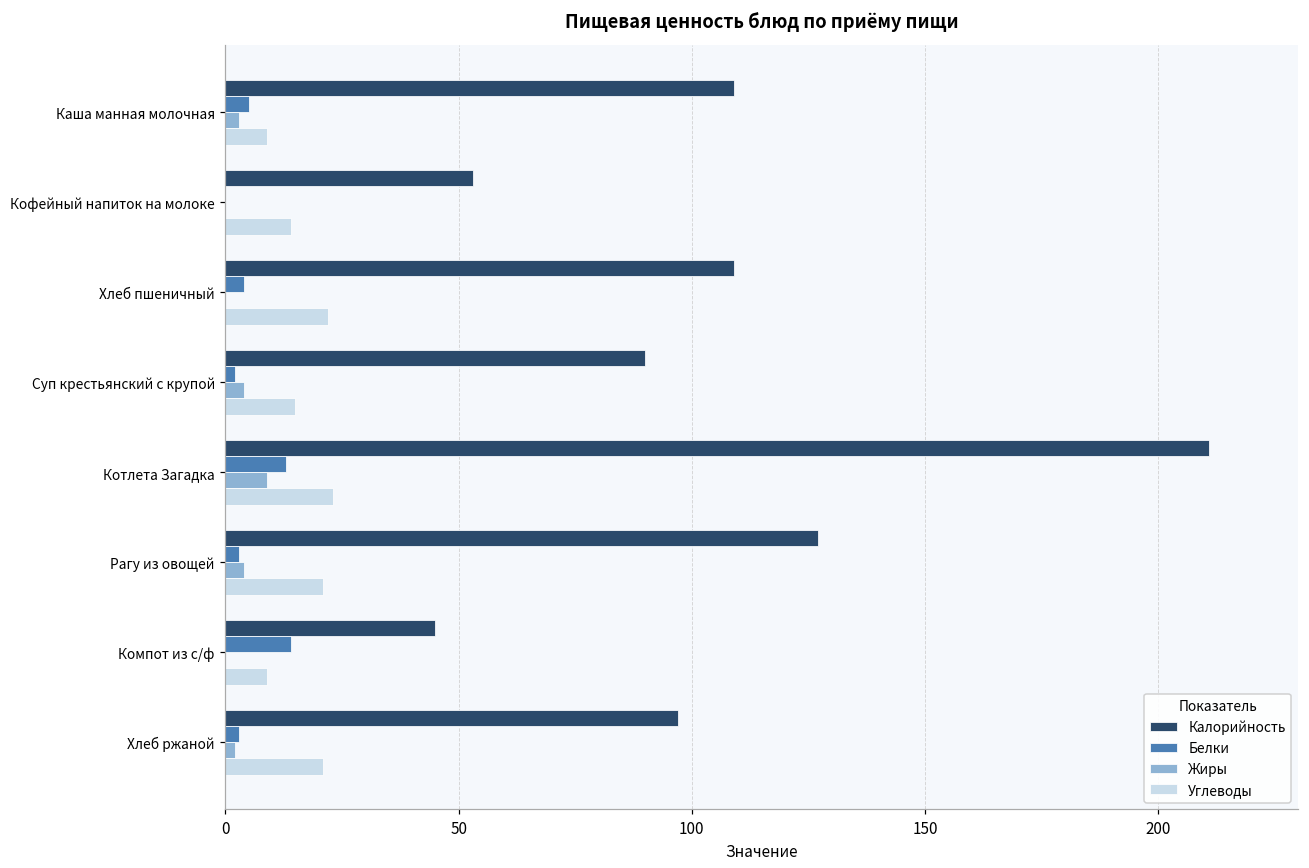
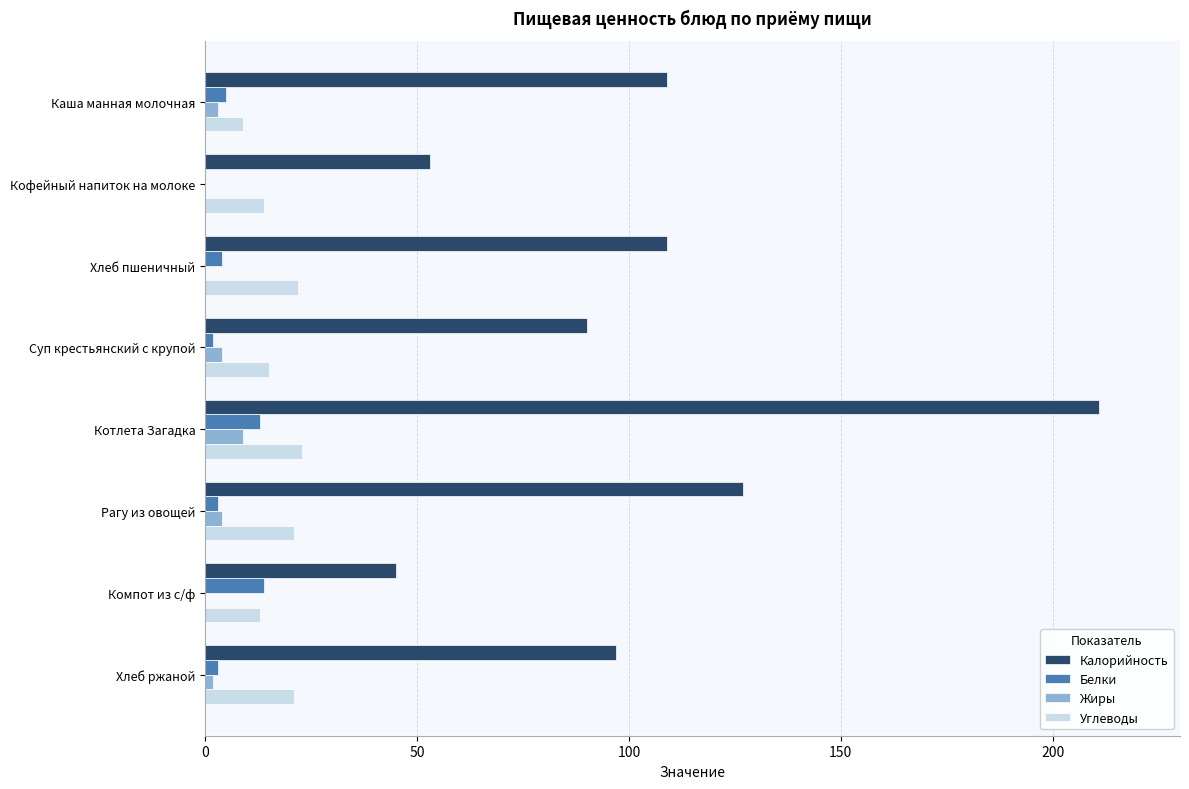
Углеводы, Компот из с/ф: 9 -> 13
